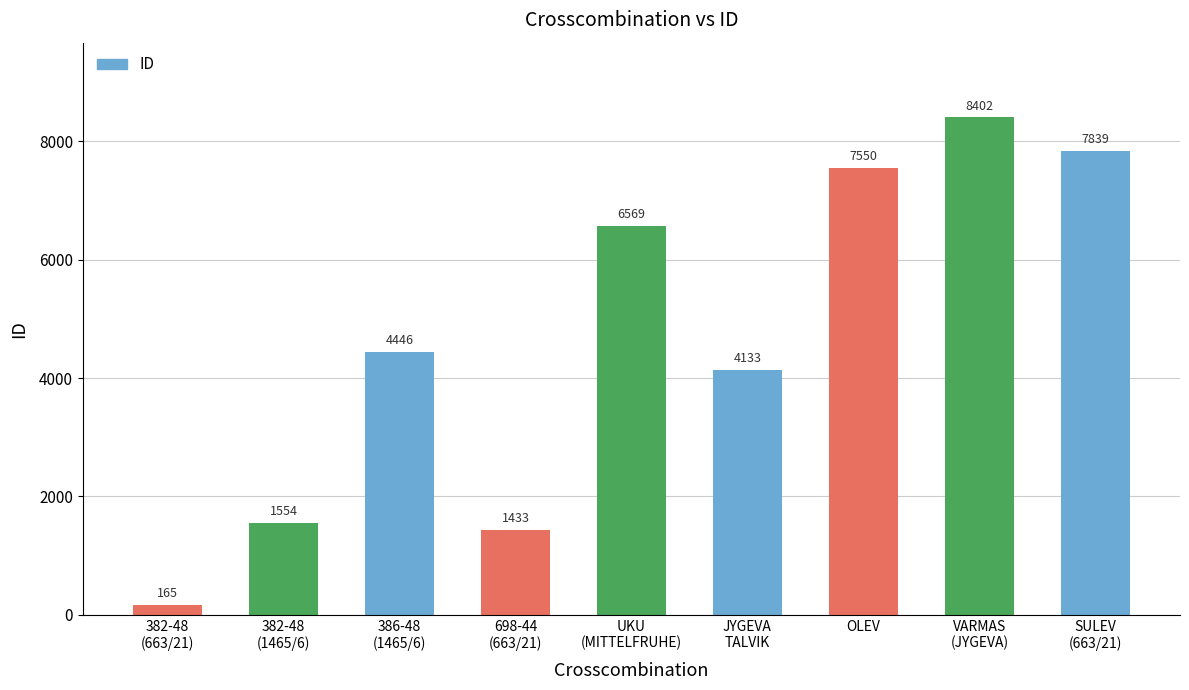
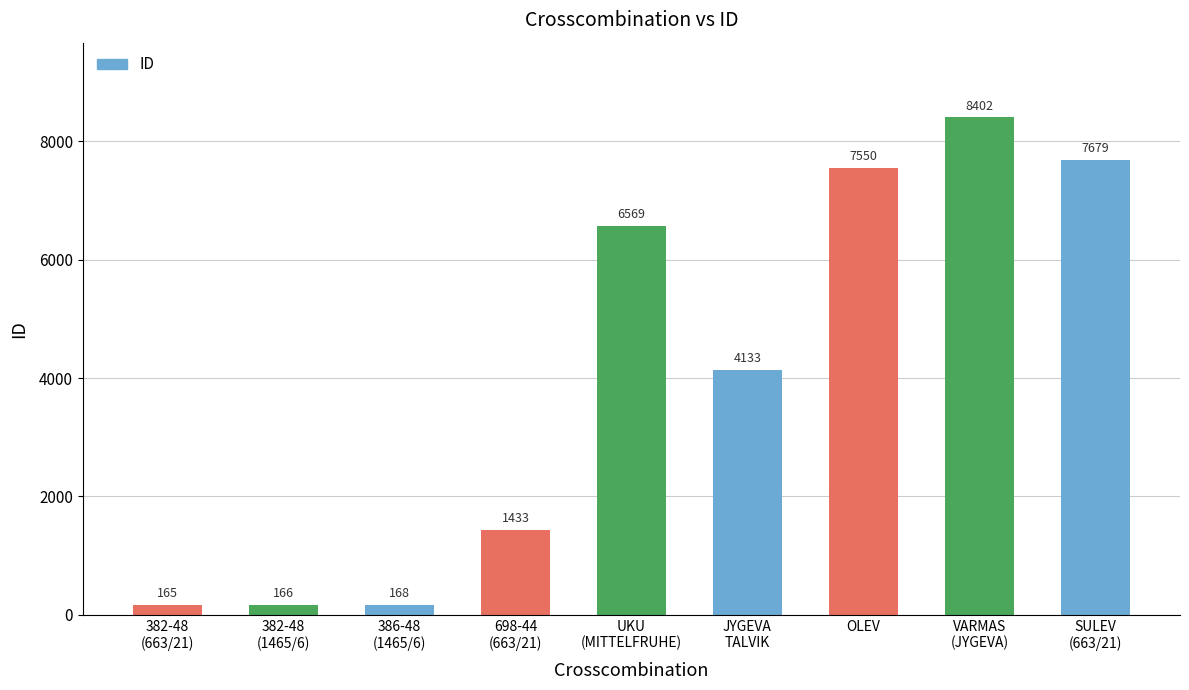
382-48 (1465/6): 1554 -> 166
386-48 (1465/6): 4446 -> 168
SULEV (663/21): 7839 -> 7679
